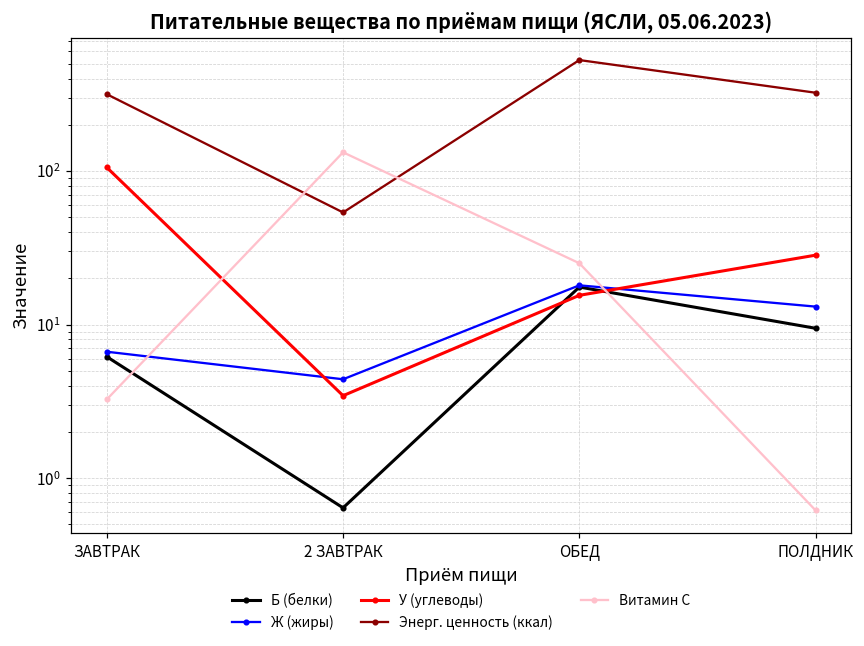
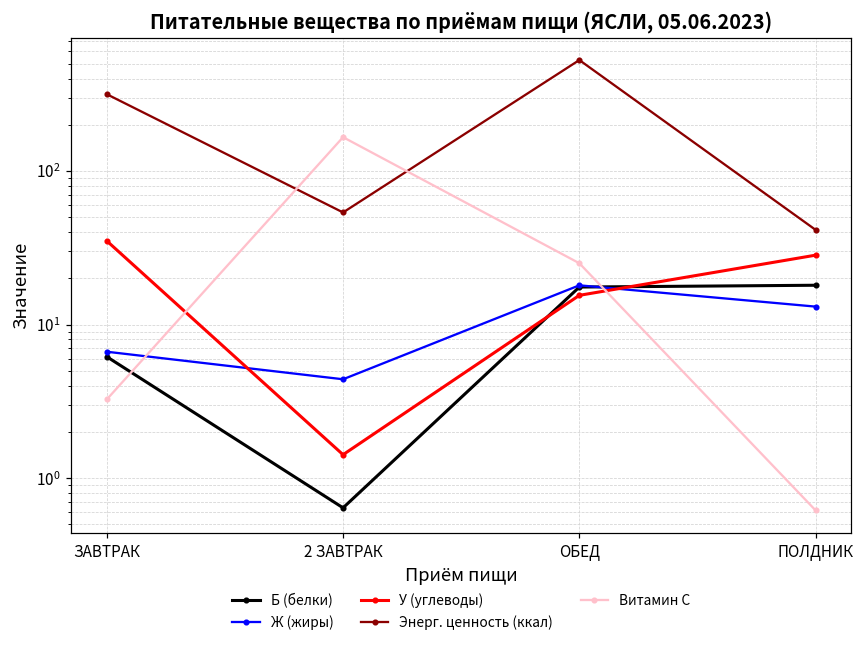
У (углеводы), ЗАВТРАК: 110 -> 35
У (углеводы), 2 ЗАВТРАК: 3.4 -> 1.4
Витамин С, 2 ЗАВТРАК: 130 -> 170
Б (белки), ПОЛДНИК: 9 -> 18
Энерг. ценность (ккал), ПОЛДНИК: 320 -> 41
